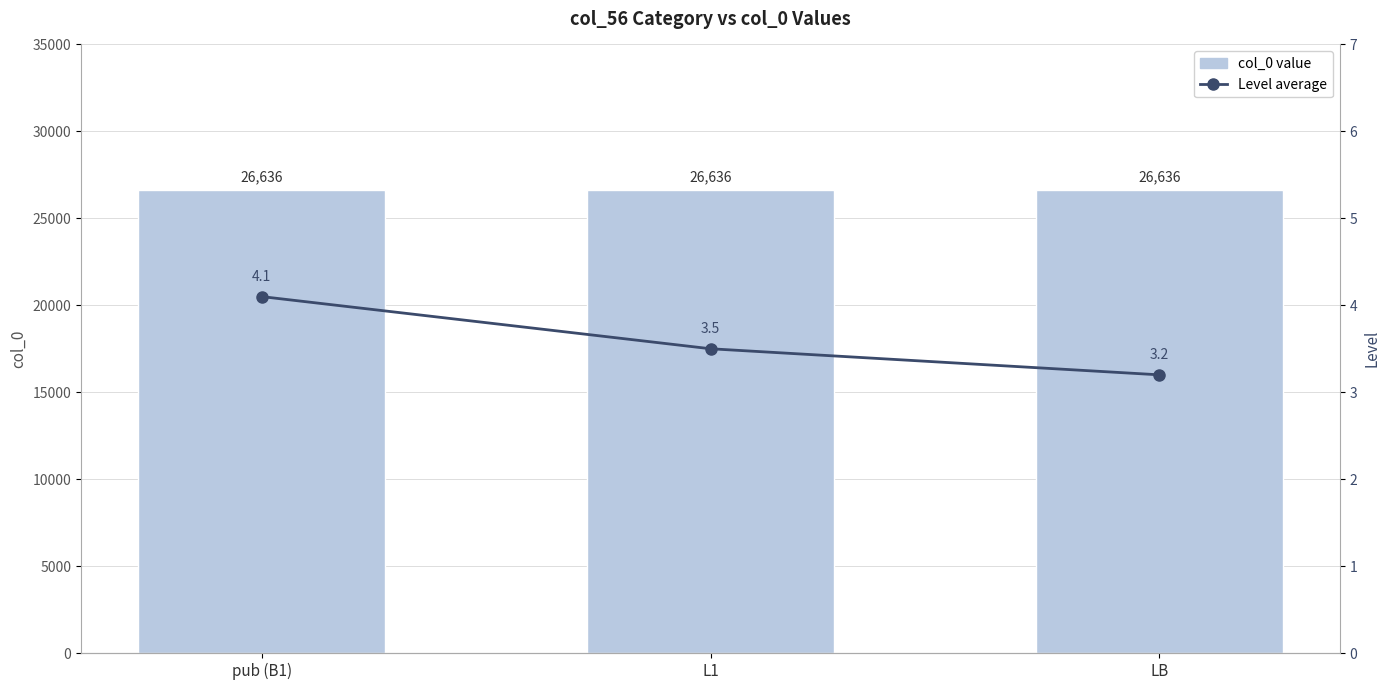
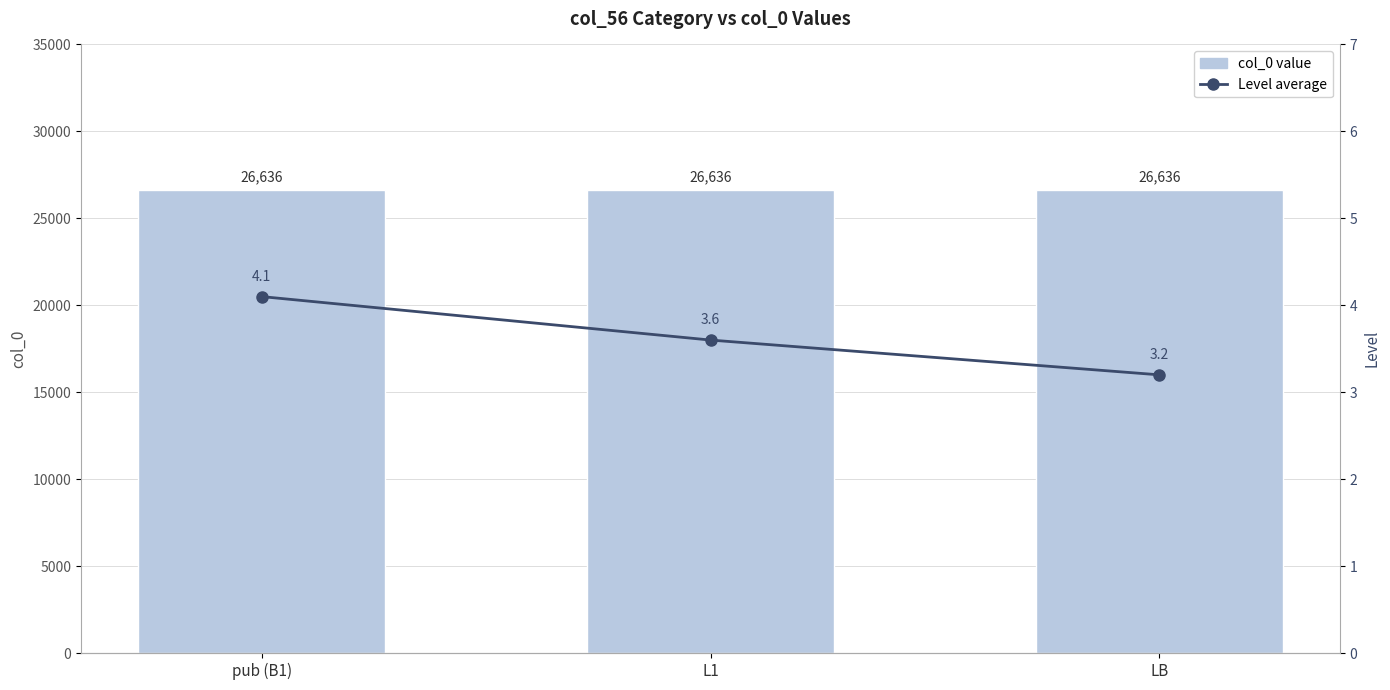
Level average, L1: 3.5 -> 3.6
